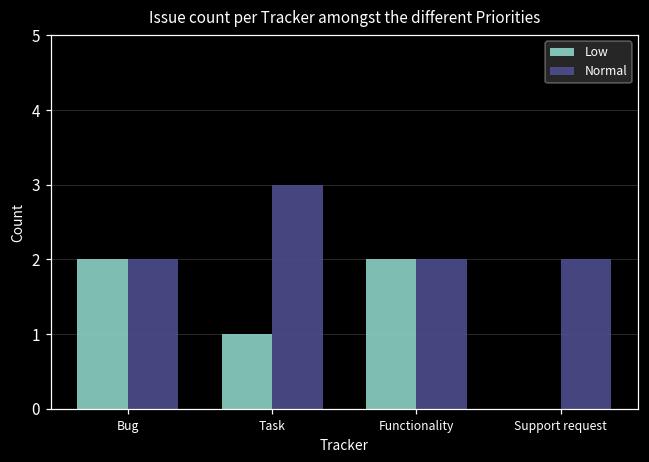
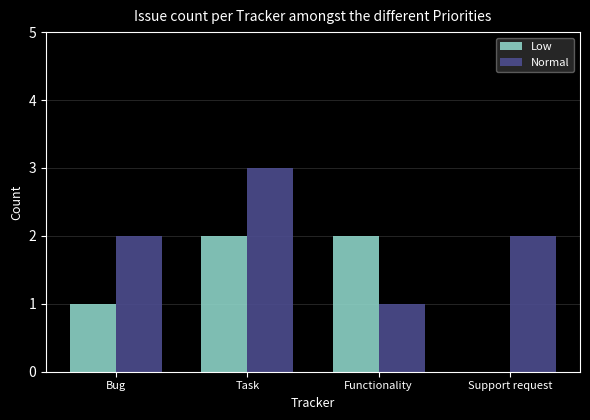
Low, Bug: 2 -> 1
Low, Task: 1 -> 2
Normal, Functionality: 2 -> 1
